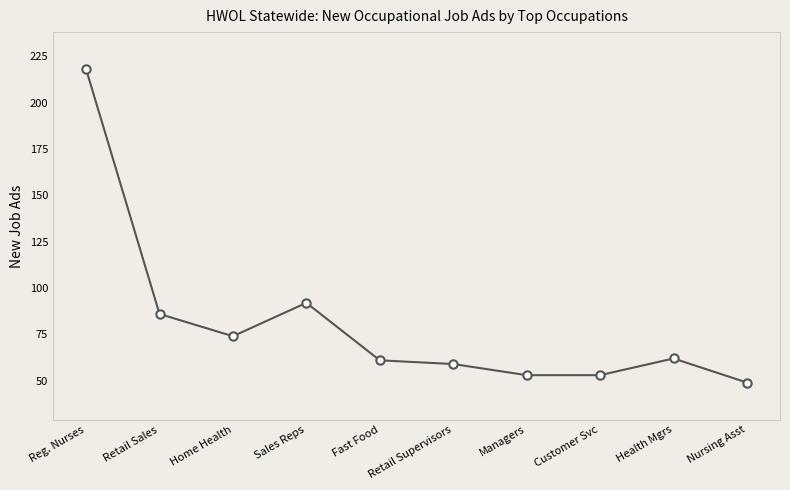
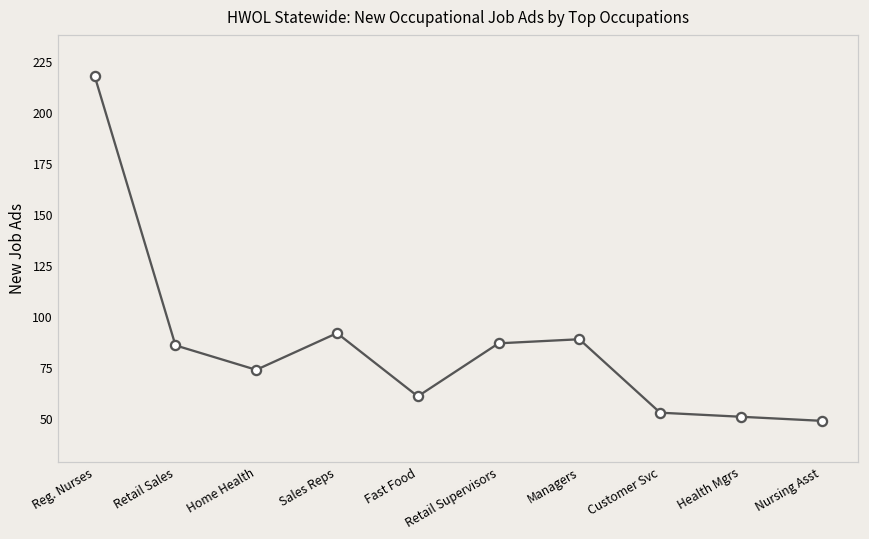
Retail Supervisors: 59 -> 87
Managers: 53 -> 89
Health Mgrs: 62 -> 51
